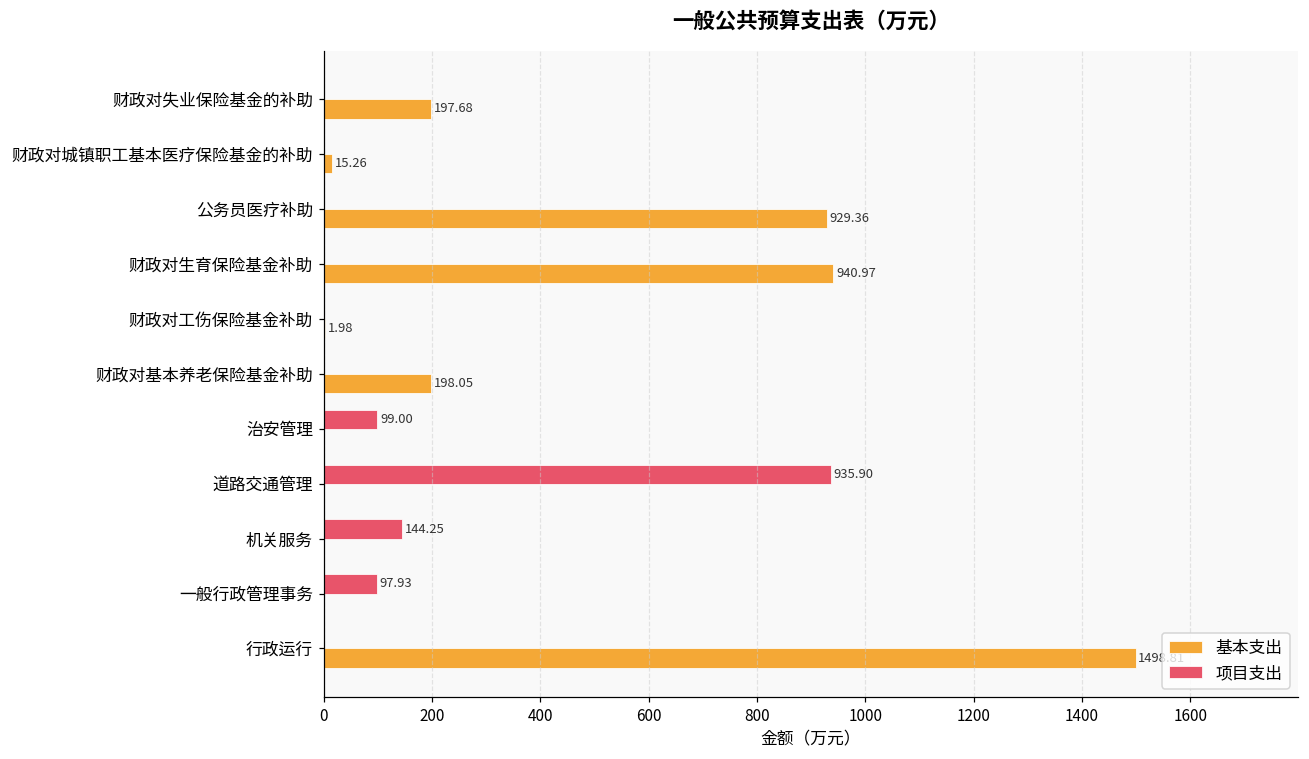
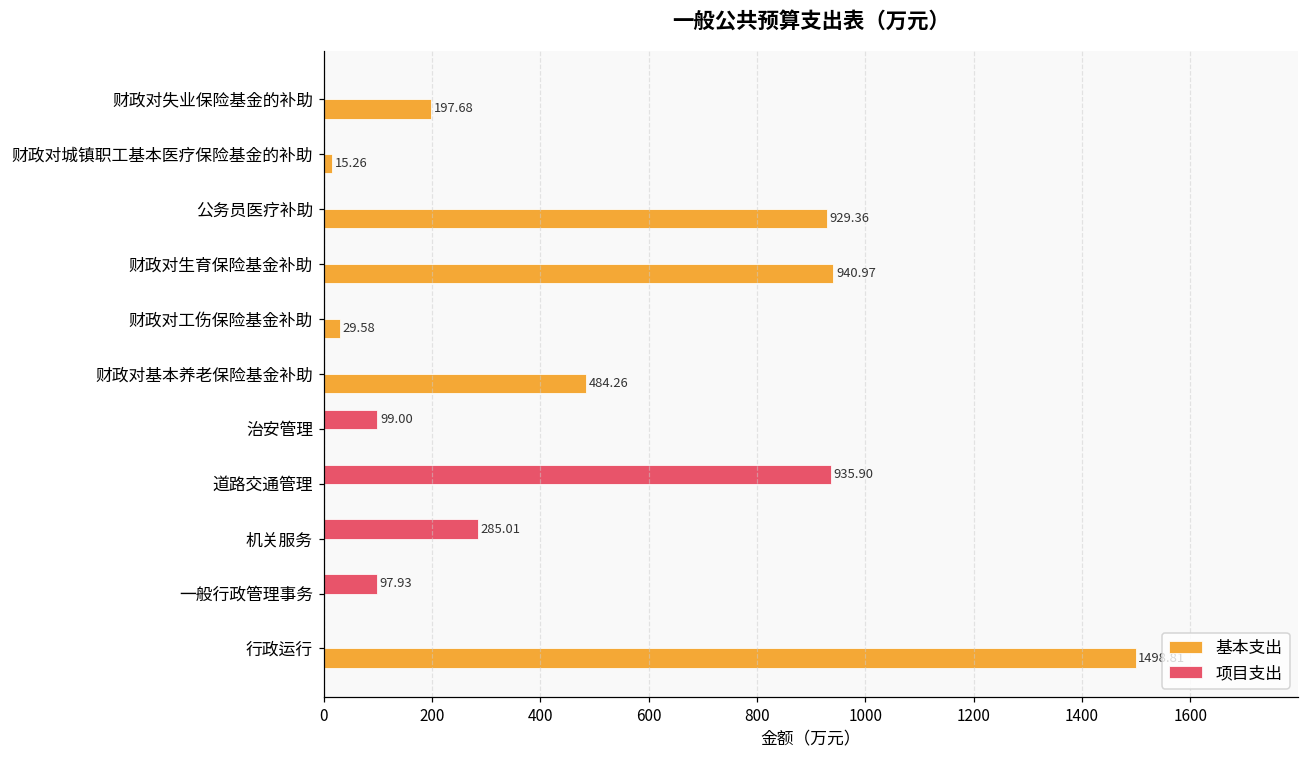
基本支出, 财政对工伤保险基金补助: 1.98 -> 29.58
基本支出, 财政对基本养老保险基金补助: 198.05 -> 484.26
项目支出, 机关服务: 144.25 -> 285.01
